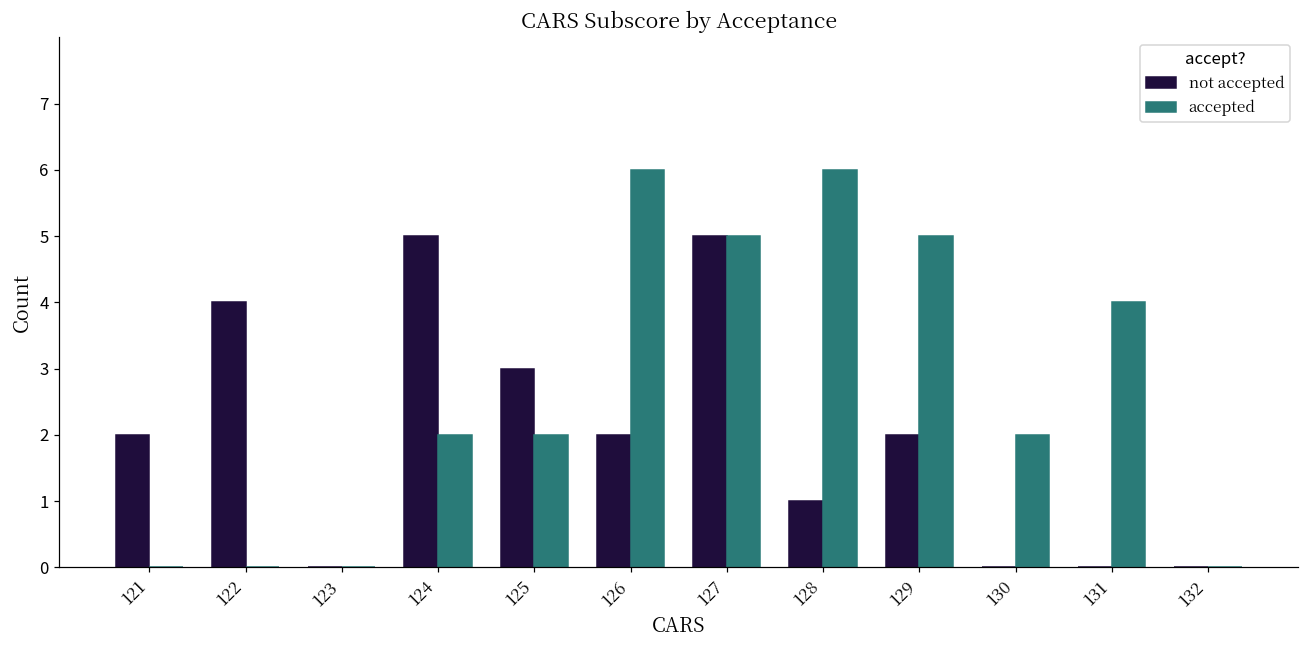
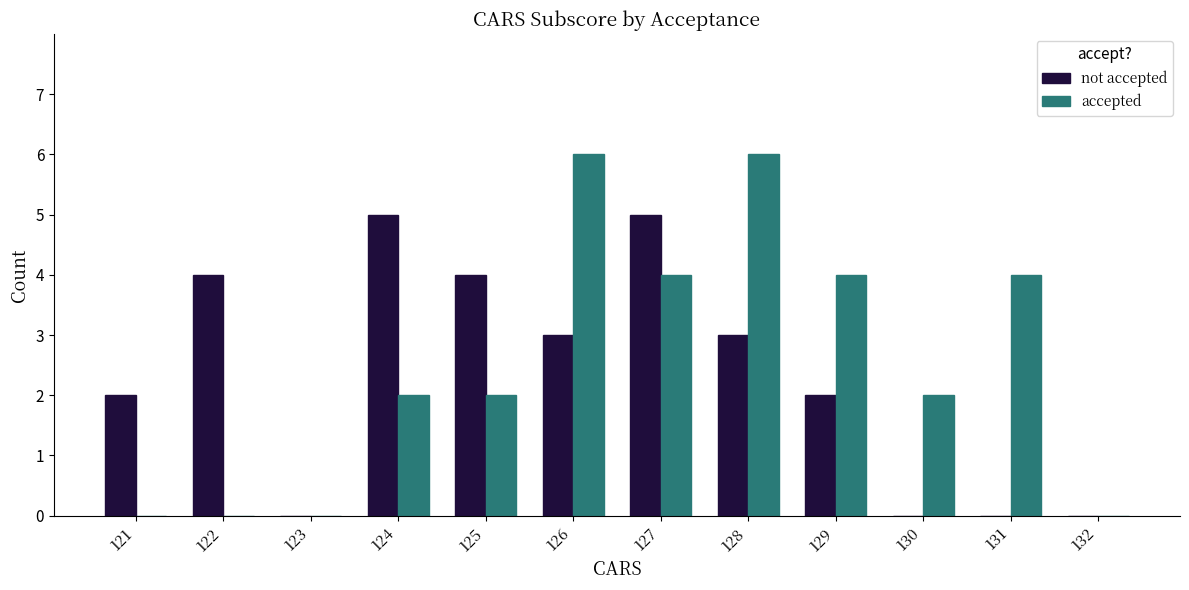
not accepted, 125: 3 -> 4
not accepted, 126: 2 -> 3
accepted, 127: 5 -> 4
not accepted, 128: 1 -> 3
accepted, 129: 5 -> 4
